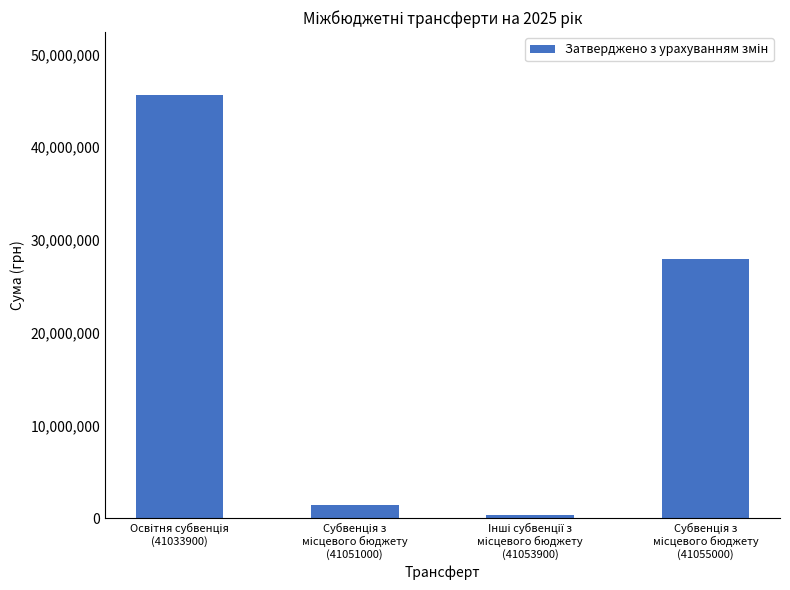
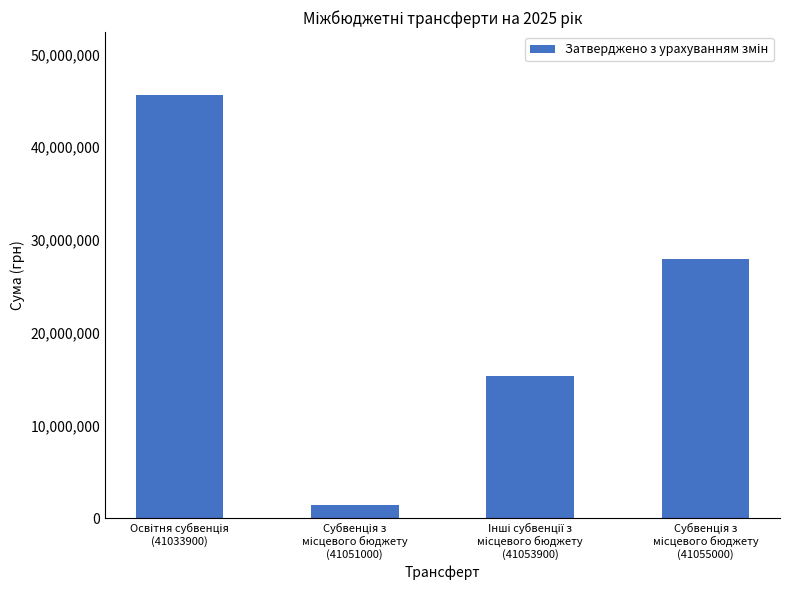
Інші субвенції з місцевого бюджету (41053900): 0 -> 15,000,000
